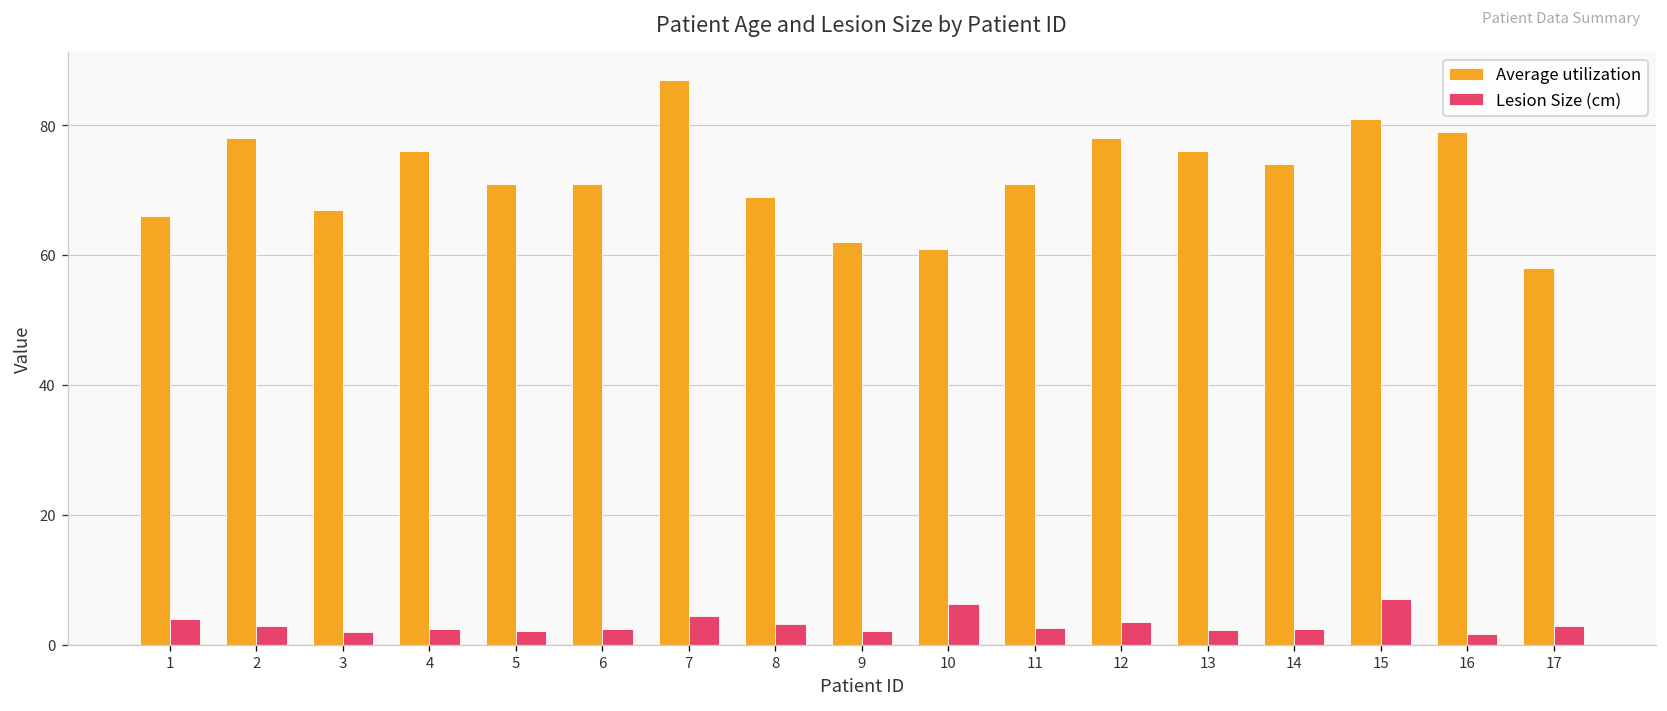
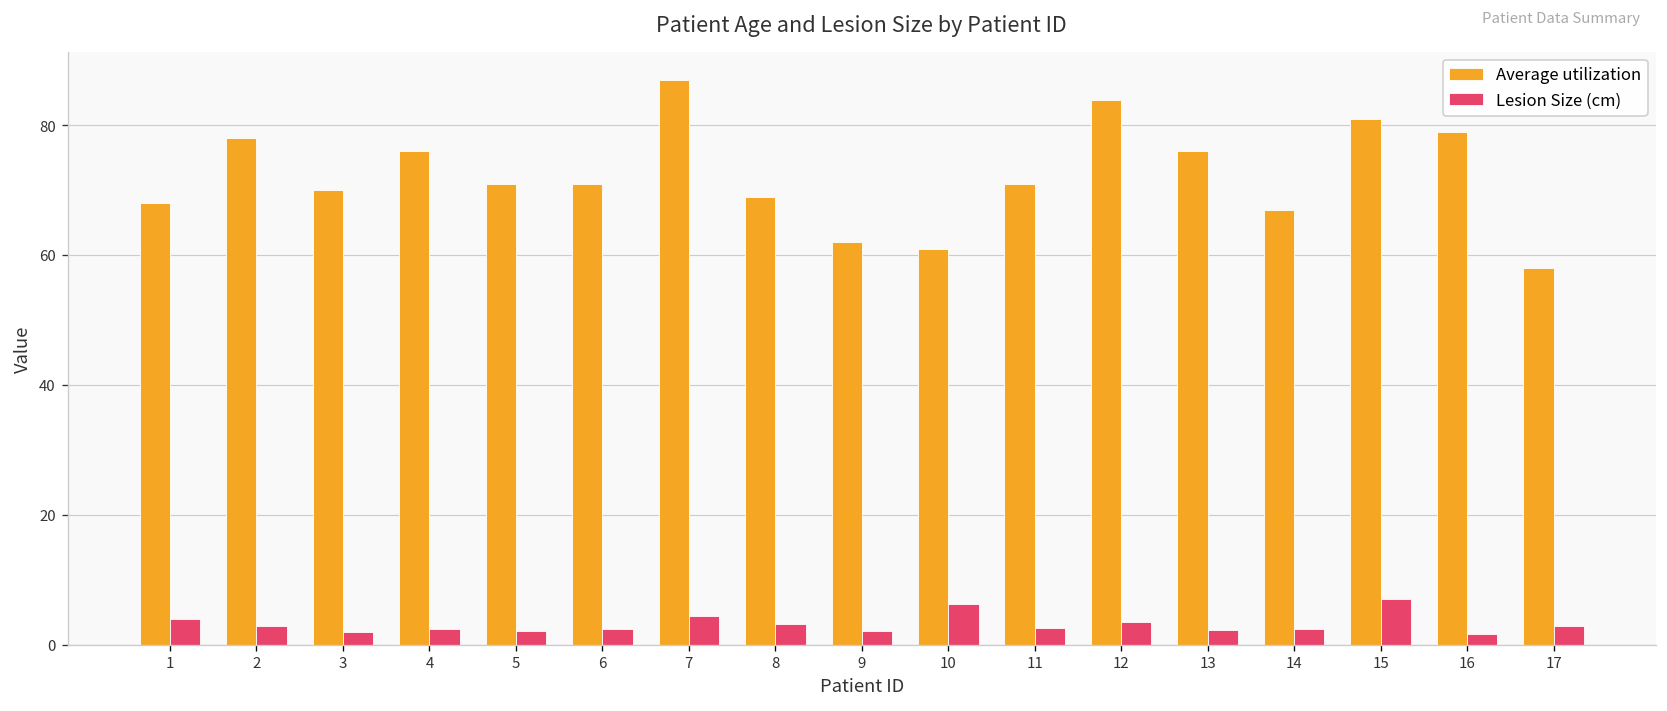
Average utilization, 1: 66 -> 68
Average utilization, 3: 67 -> 70
Average utilization, 12: 78 -> 84
Average utilization, 14: 74 -> 67
